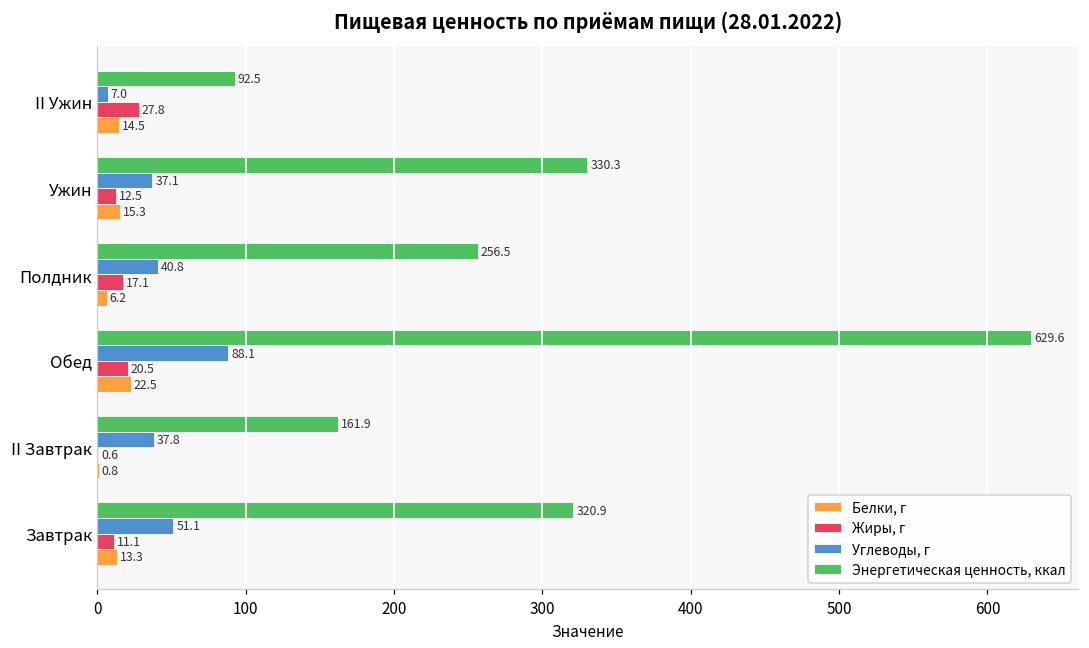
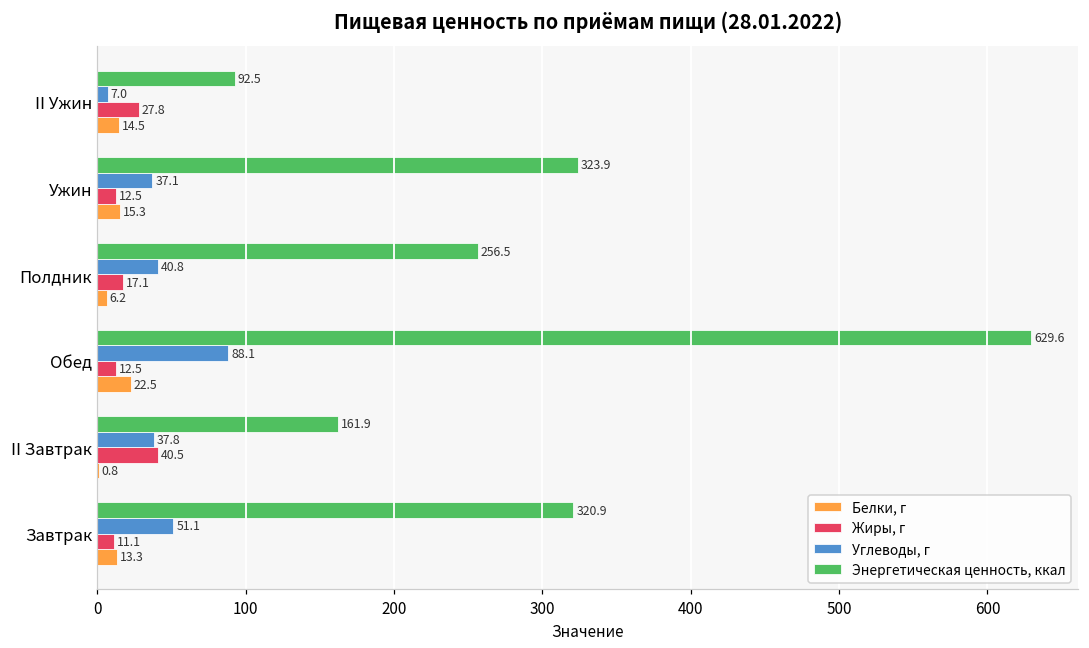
Энергетическая ценность, ккал, Ужин: 330.3 -> 323.9
Жиры, г, Обед: 20.5 -> 12.5
Жиры, г, II Завтрак: 0.6 -> 40.5
